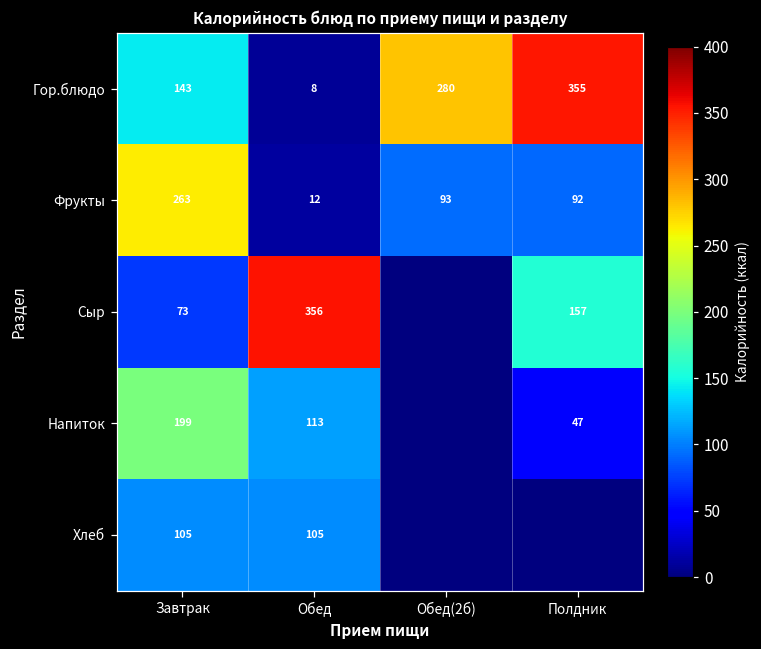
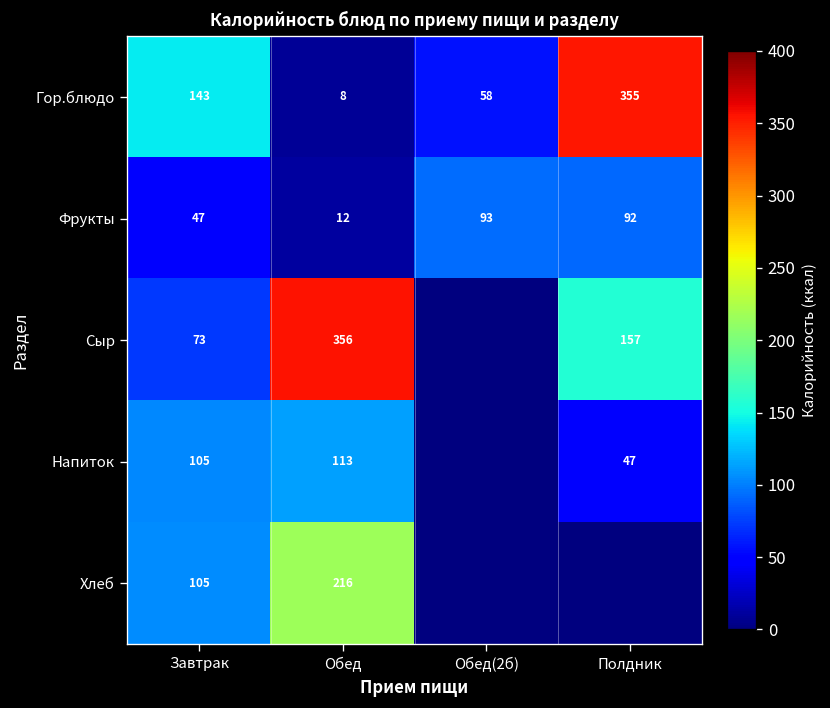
Гор.блюдо, Обед(2б): 280 -> 58
Фрукты, Завтрак: 263 -> 47
Напиток, Завтрак: 199 -> 105
Хлеб, Обед: 105 -> 216
